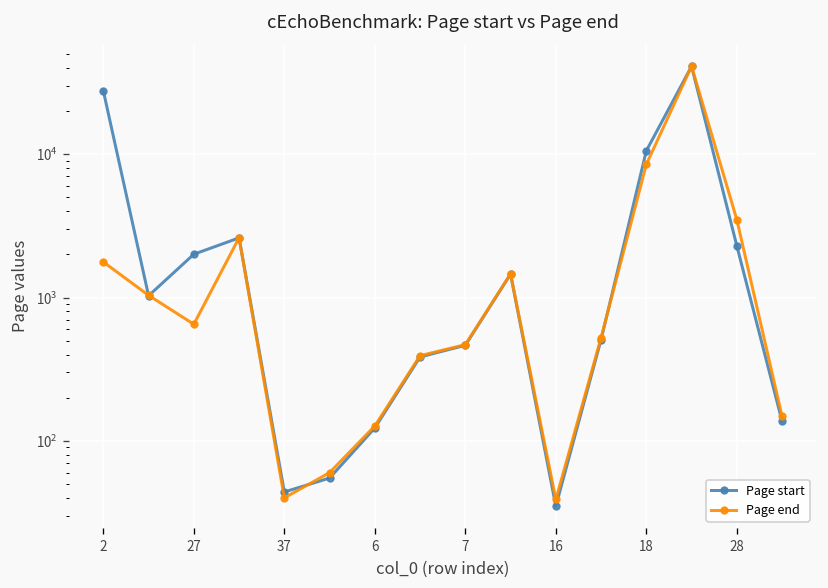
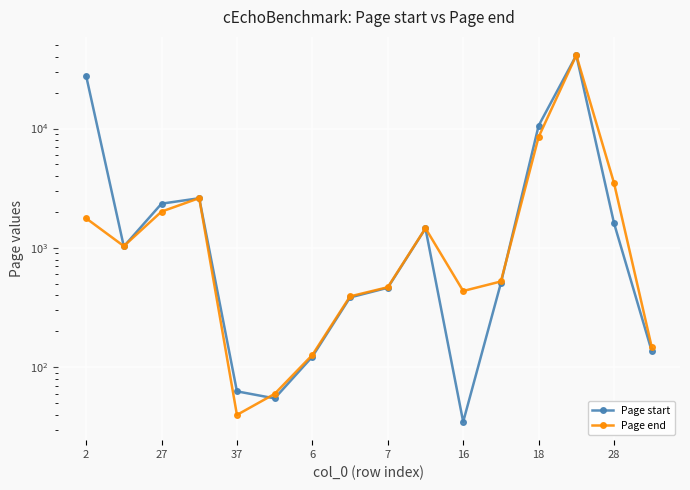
Page start, 27: 2000 -> 2300
Page end, 27: 700 -> 2000
Page start, 37: 44 -> 60
Page end, 16: 39 -> 440
Page start, 28: 2300 -> 1600
